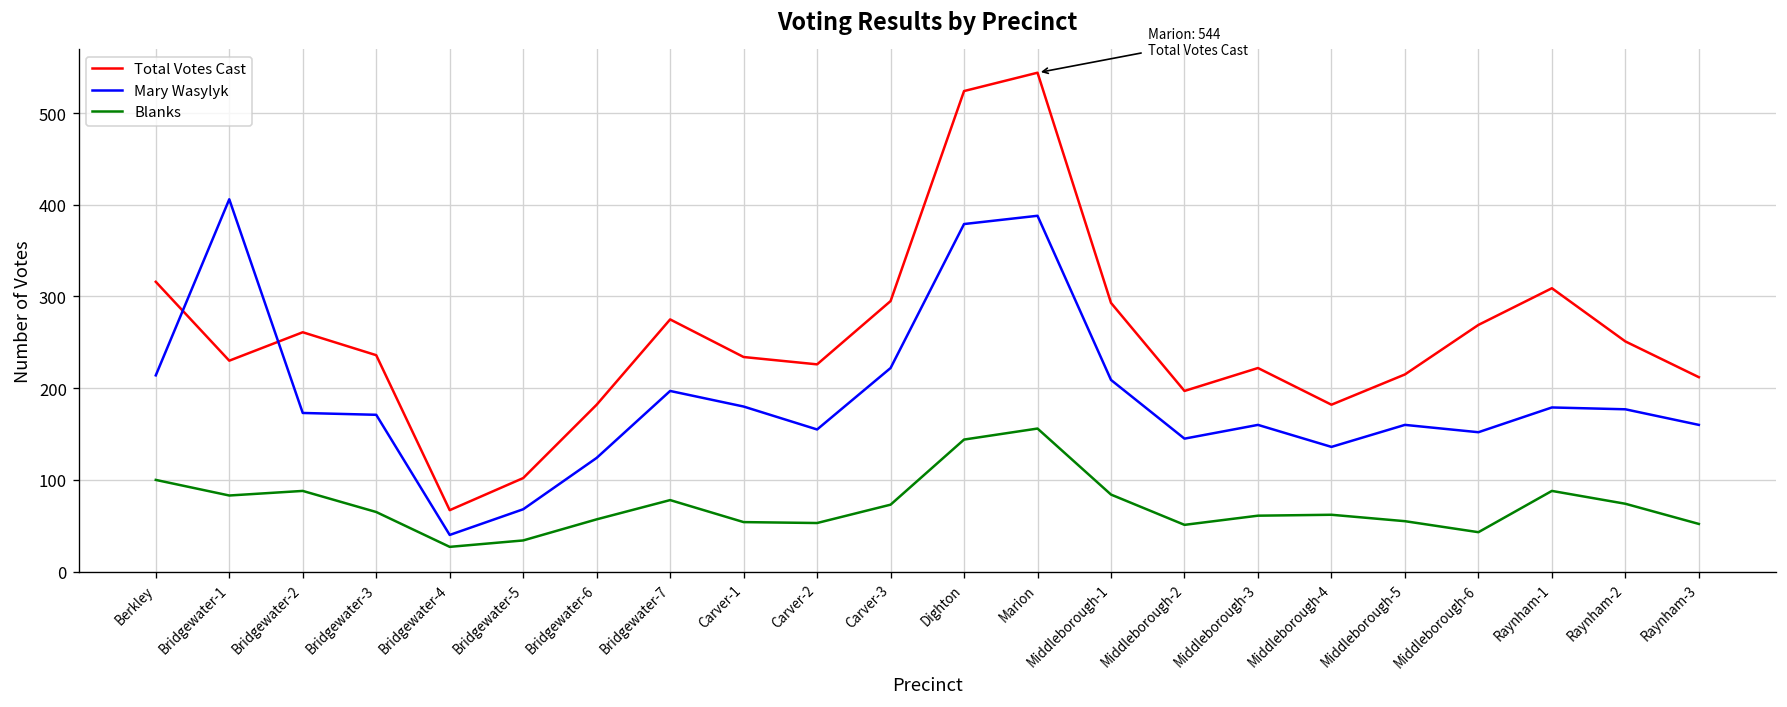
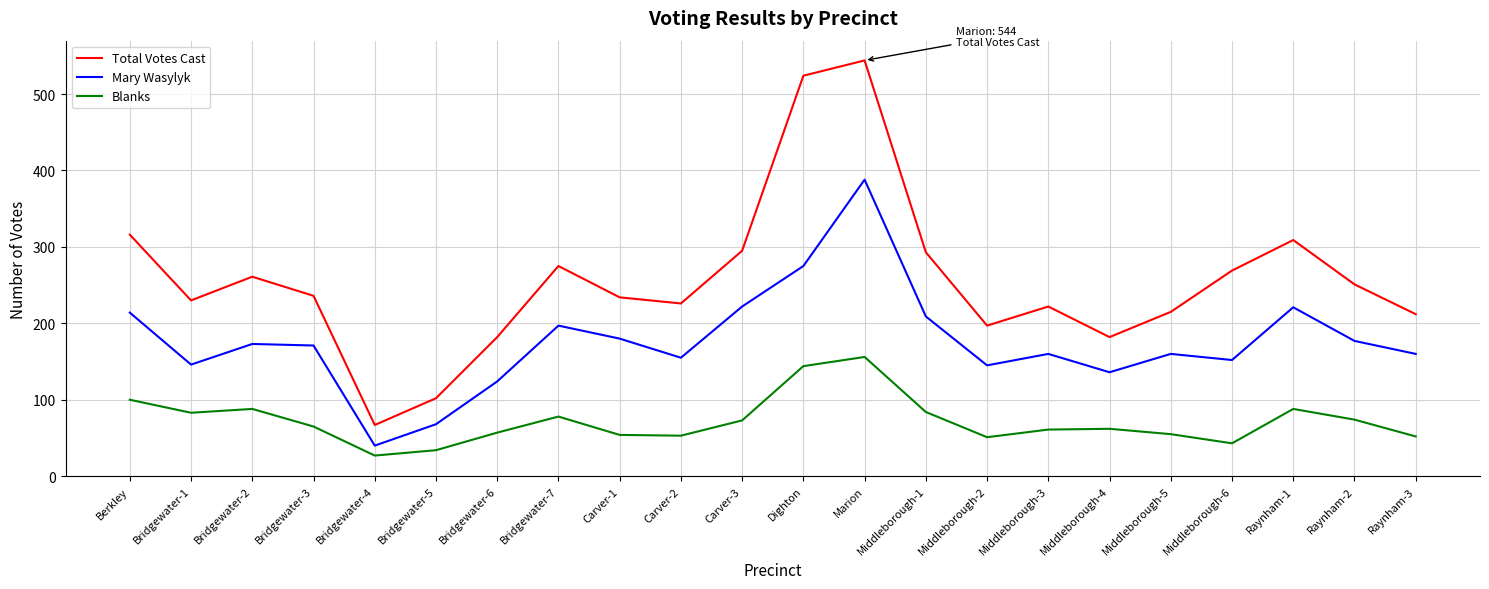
Mary Wasylyk, Bridgewater-1: 410 -> 150
Mary Wasylyk, Dighton: 380 -> 280
Mary Wasylyk, Raynham-1: 180 -> 220
